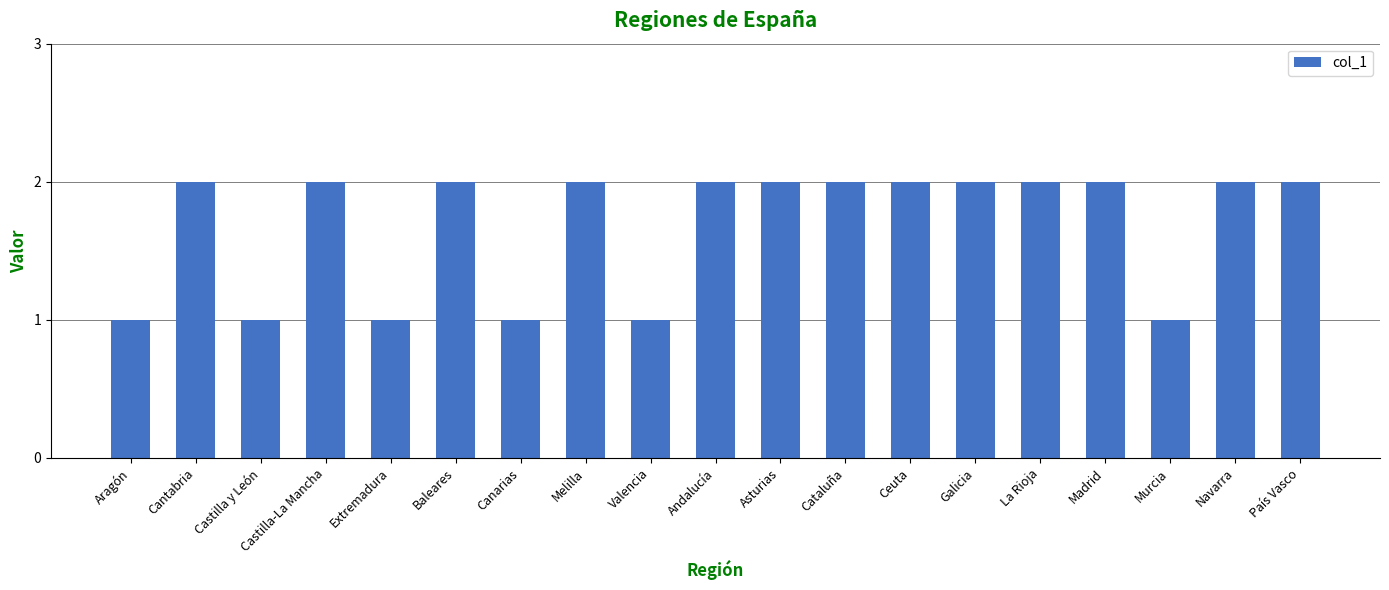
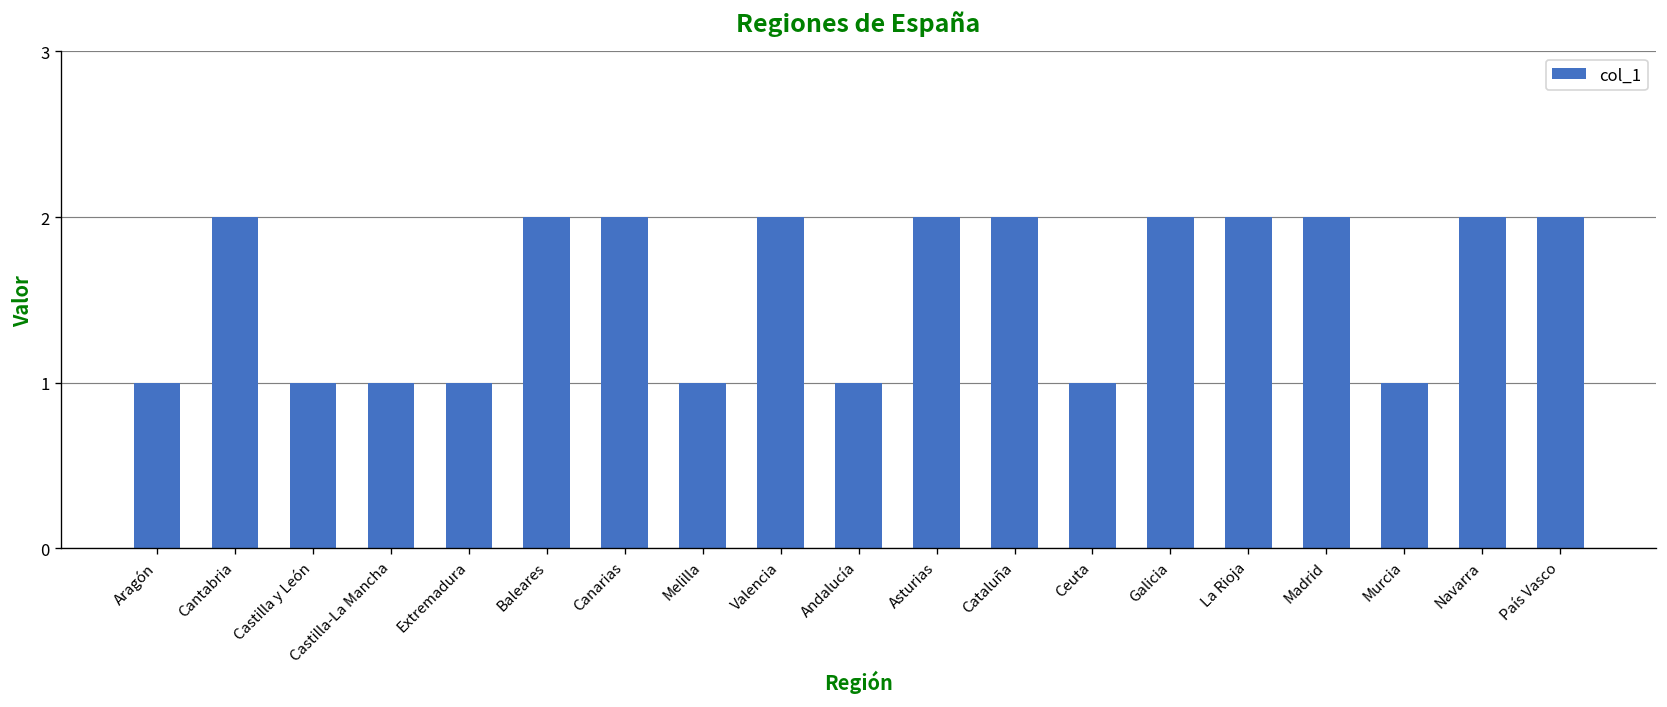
Castilla-La Mancha: 2 -> 1
Canarias: 1 -> 2
Melilla: 2 -> 1
Valencia: 1 -> 2
Andalucía: 2 -> 1
Ceuta: 2 -> 1
